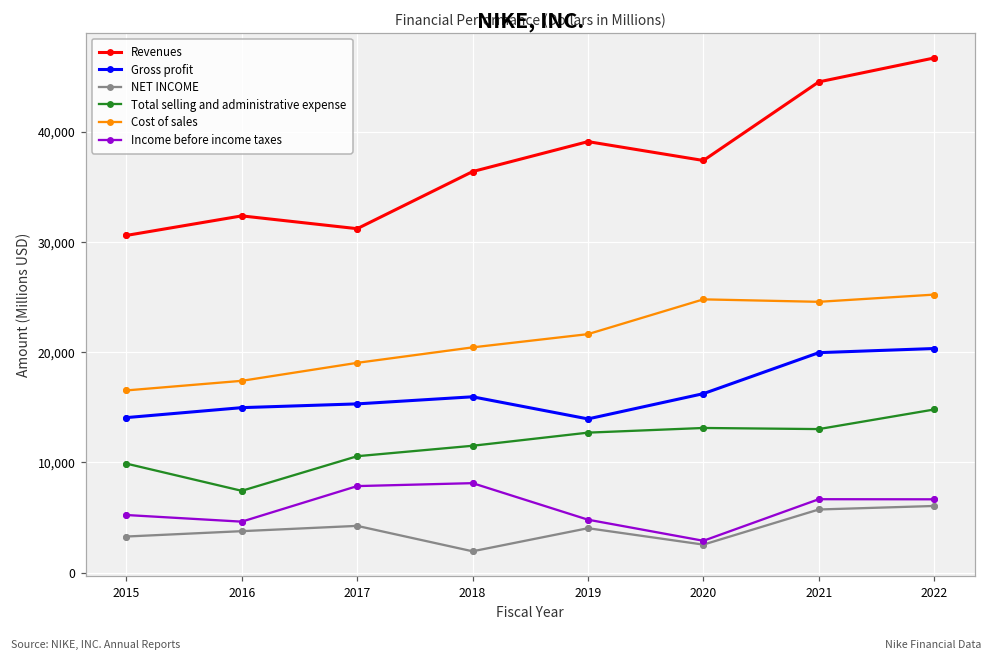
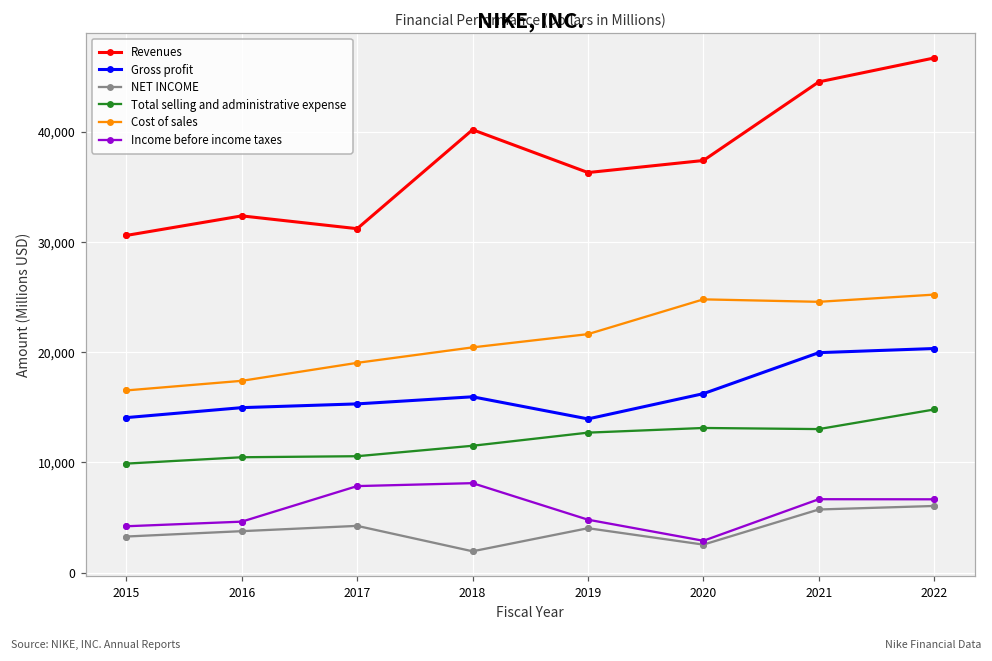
Income before income taxes, 2015: 5,200 -> 4,200
Total selling and administrative expense, 2016: 7,400 -> 10,500
Revenues, 2018: 36,400 -> 40,200
Revenues, 2019: 39,100 -> 36,300
